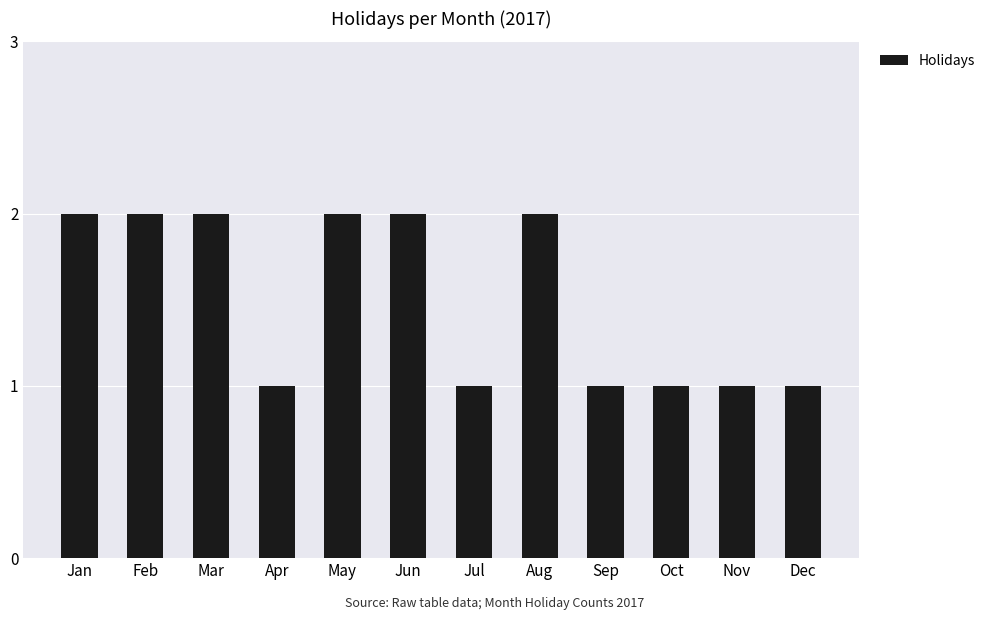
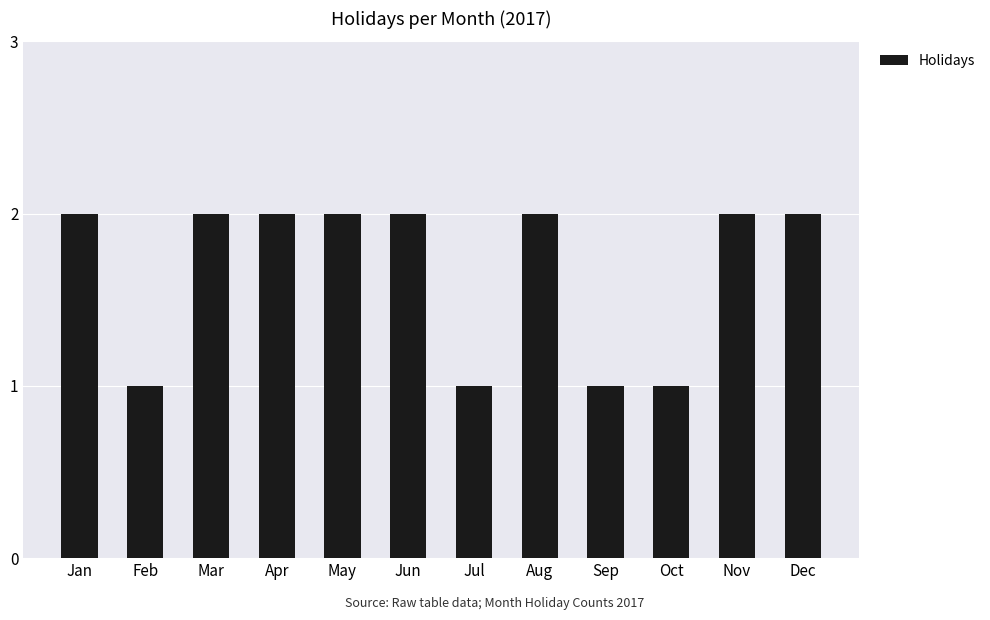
Feb: 2 -> 1
Apr: 1 -> 2
Nov: 1 -> 2
Dec: 1 -> 2
